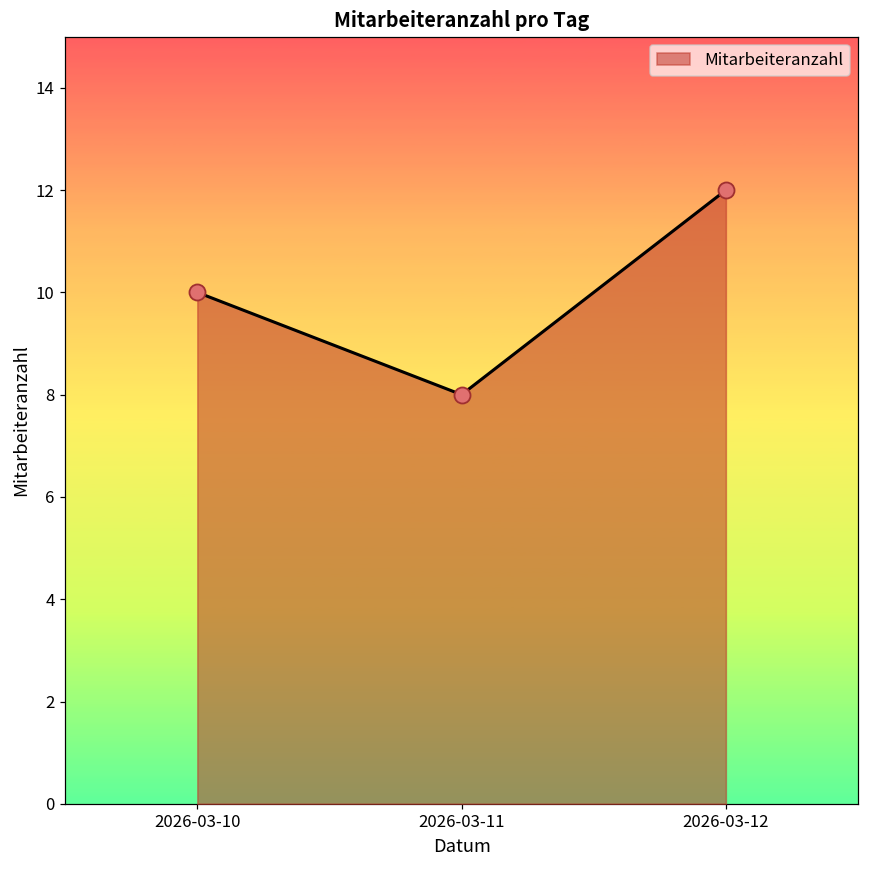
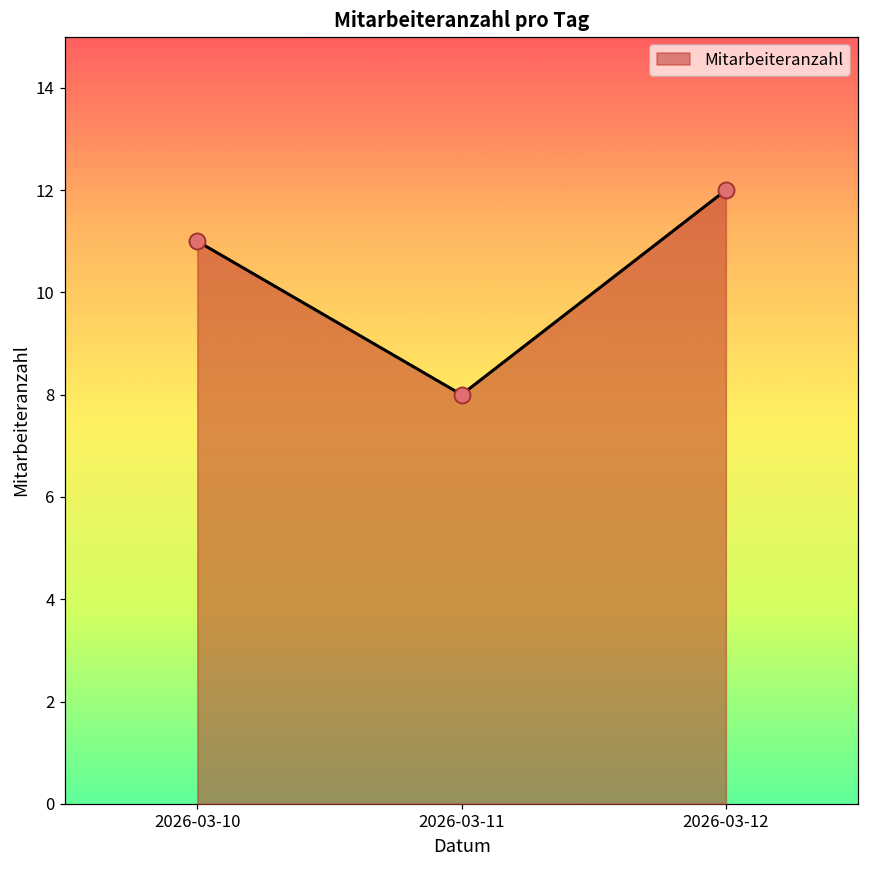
2026-03-10: 10 -> 11
